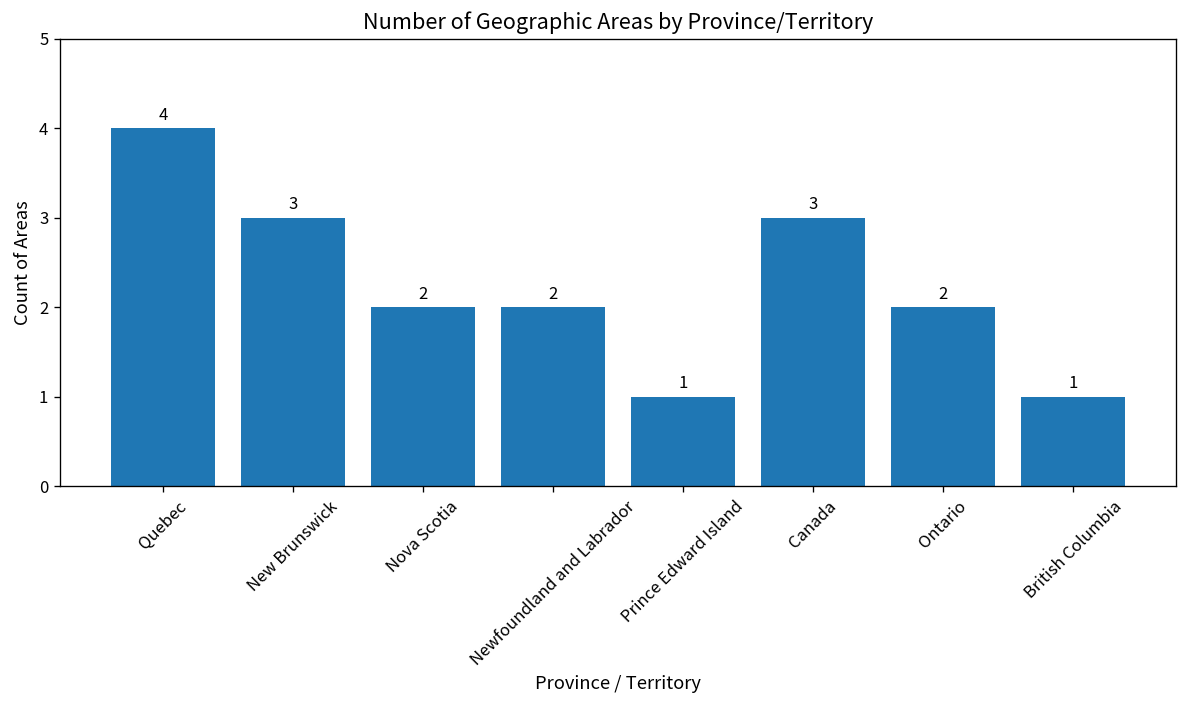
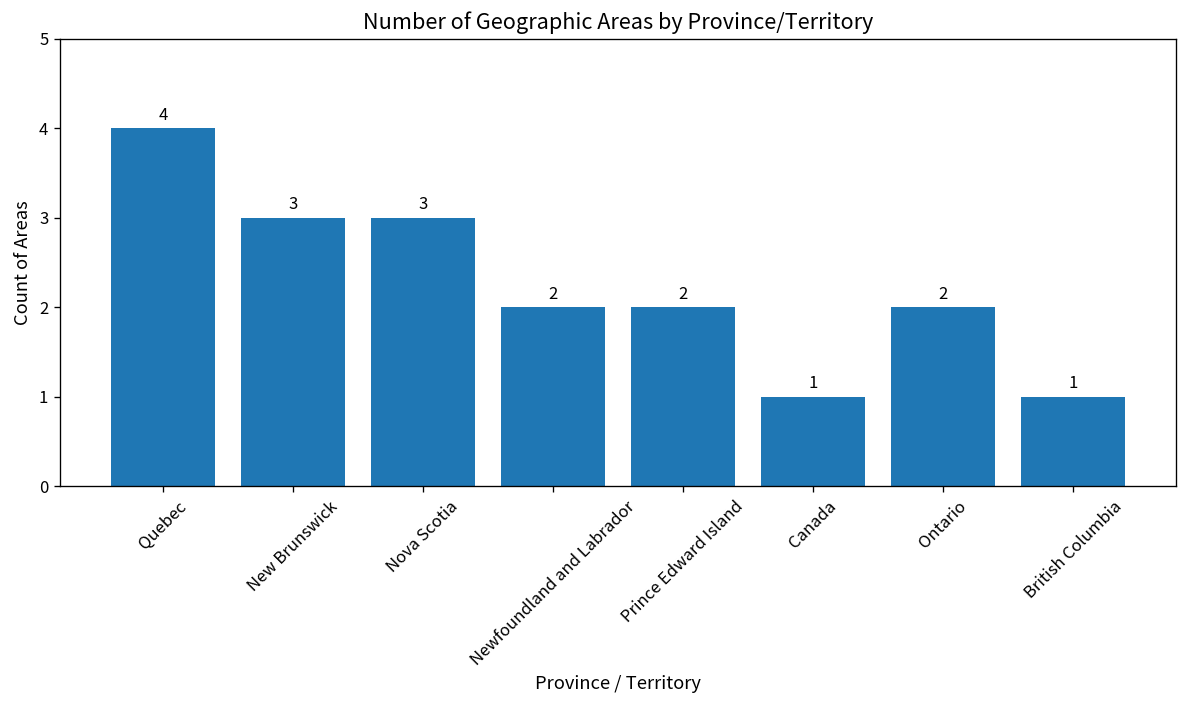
Nova Scotia: 2 -> 3
Prince Edward Island: 1 -> 2
Canada: 3 -> 1
